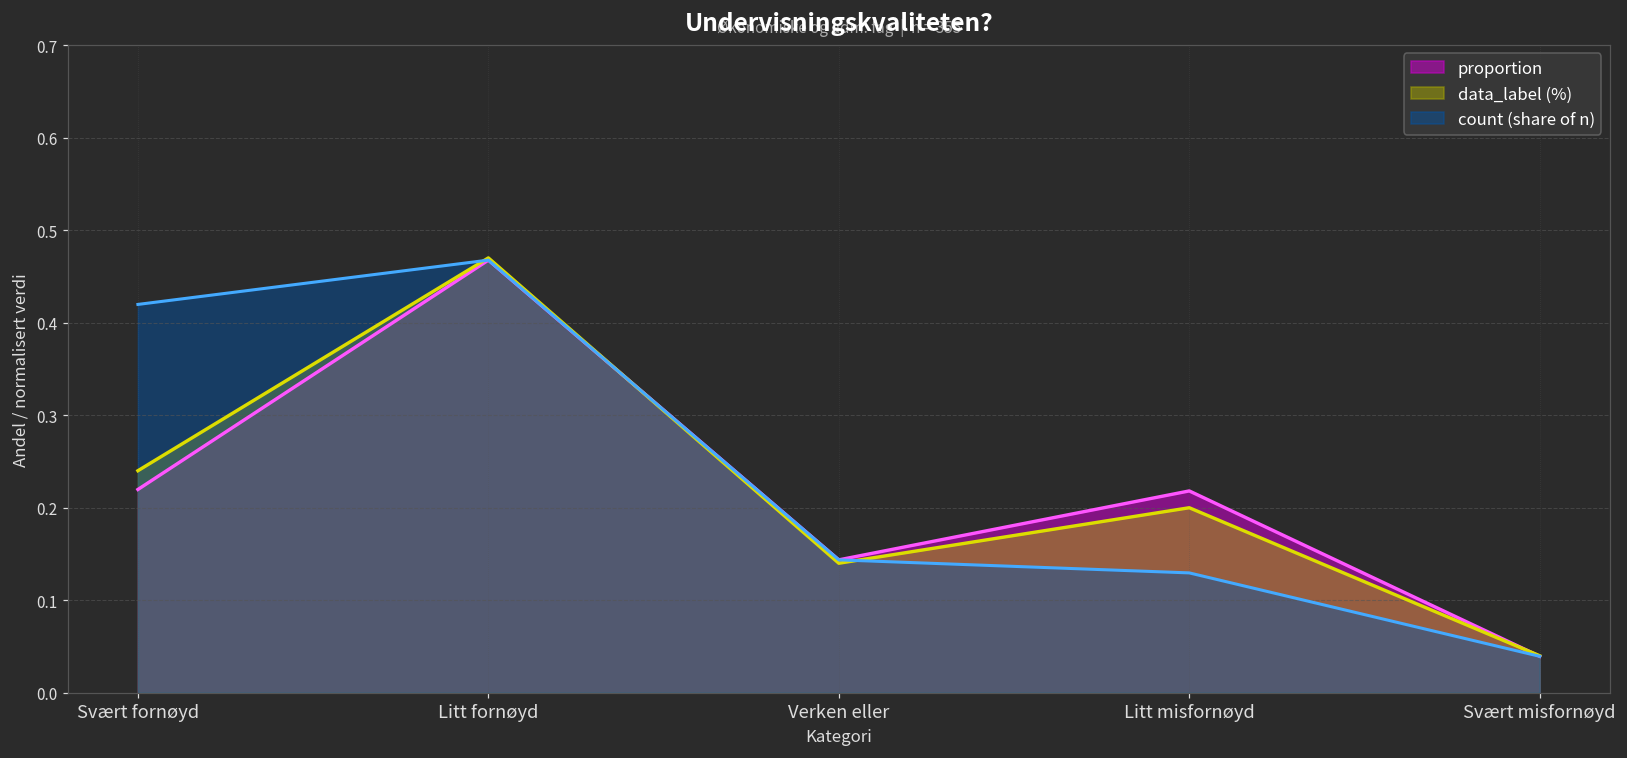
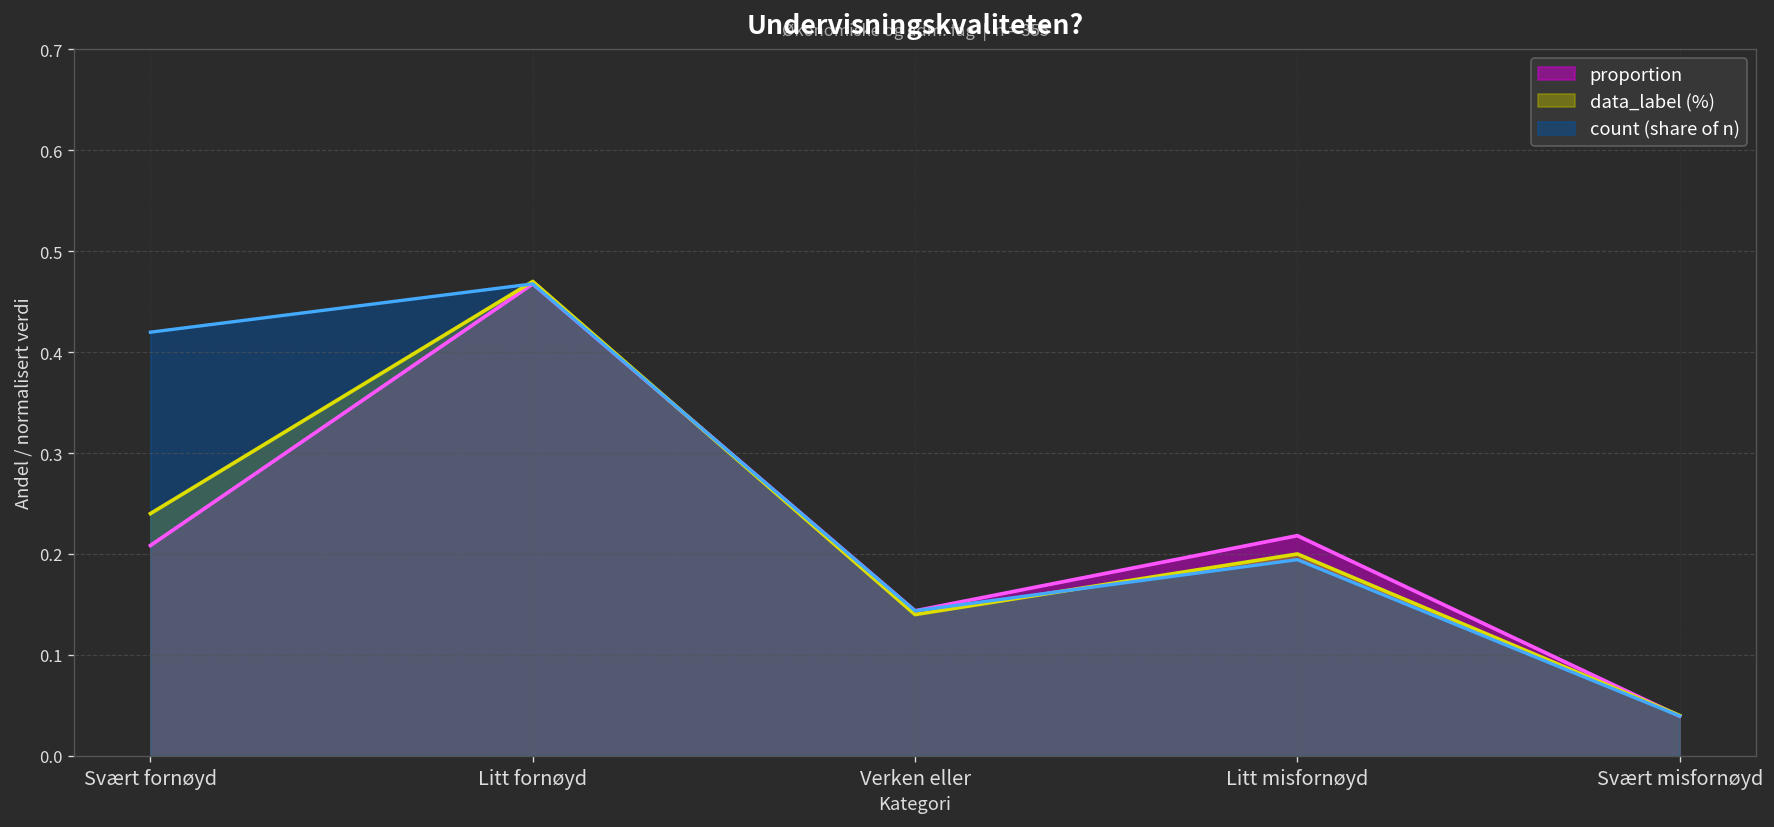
proportion, Svært fornøyd: 0.22 -> 0.21
count (share of n), Litt misfornøyd: 0.13 -> 0.19
